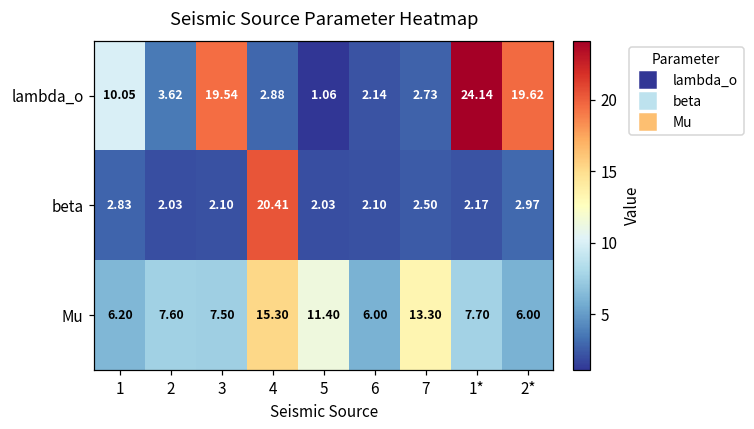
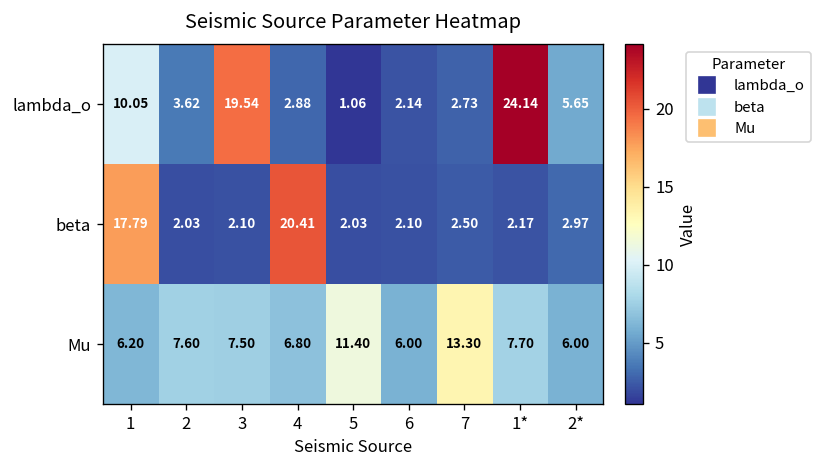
lambda_o, 2*: 19.62 -> 5.65
beta, 1: 2.83 -> 17.79
Mu, 4: 15.30 -> 6.80
